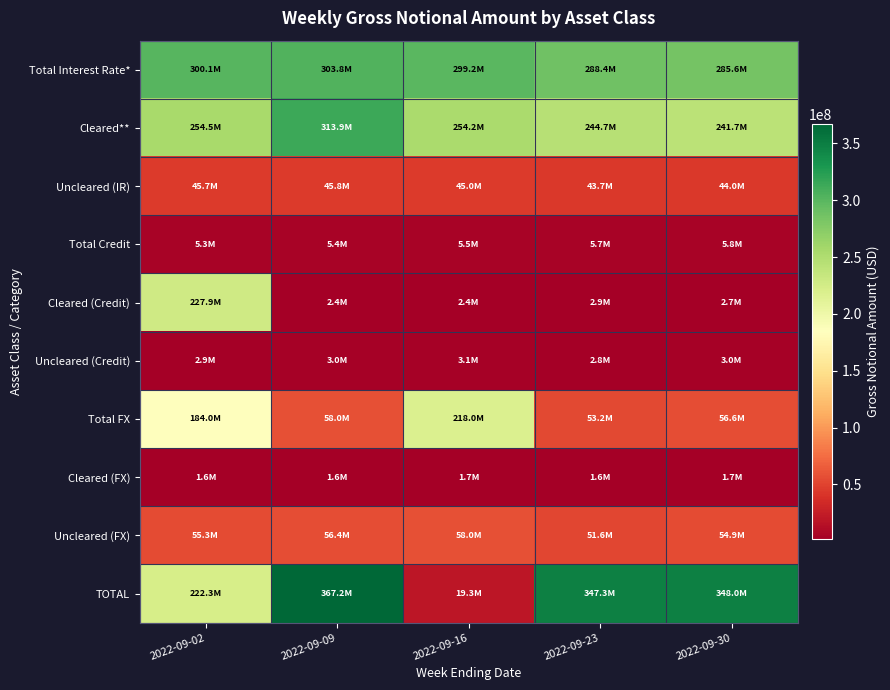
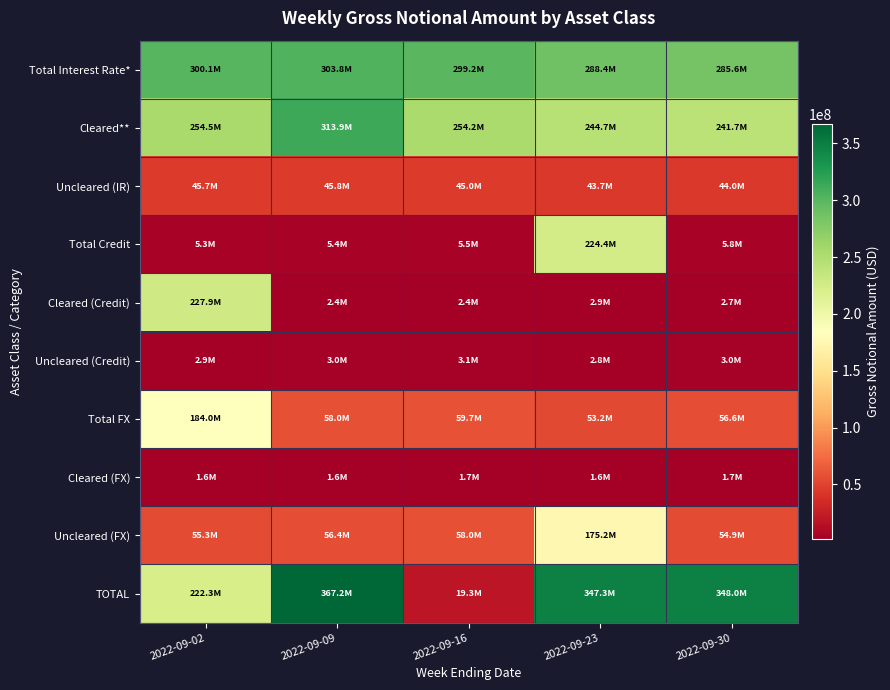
Total Credit, 2022-09-23: 5.7M -> 224.4M
Total FX, 2022-09-16: 218.0M -> 59.7M
Uncleared (FX), 2022-09-23: 51.6M -> 175.2M
